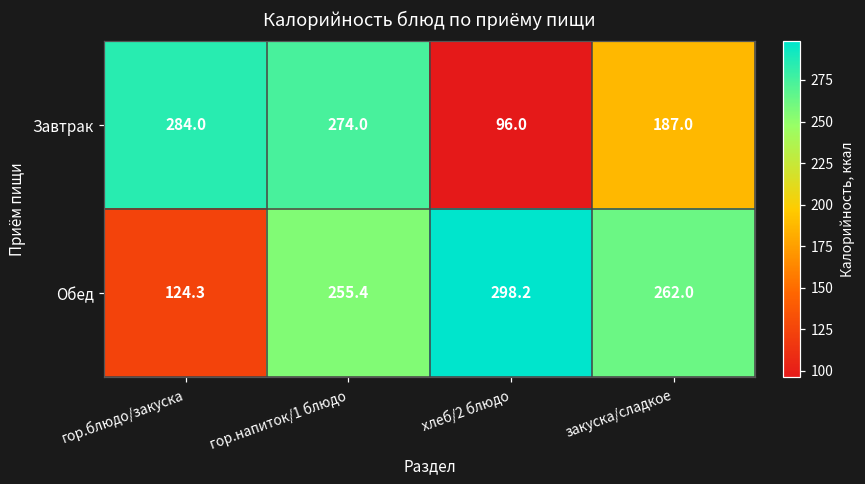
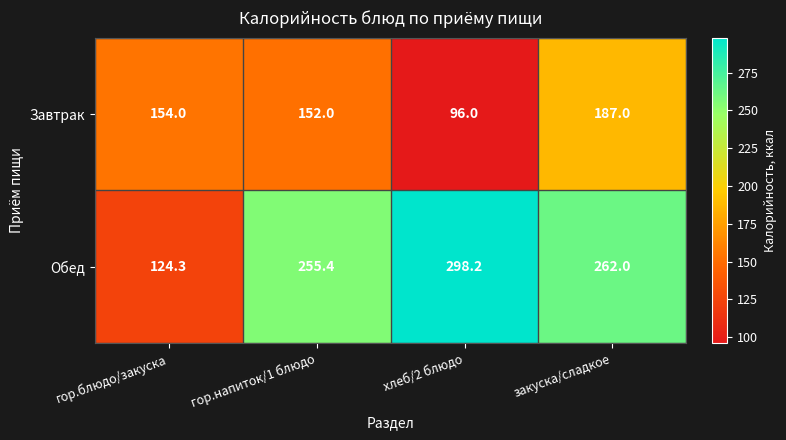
Завтрак, гор.блюдо/закуска: 284.0 -> 154.0
Завтрак, гор.напиток/1 блюдо: 274.0 -> 152.0
